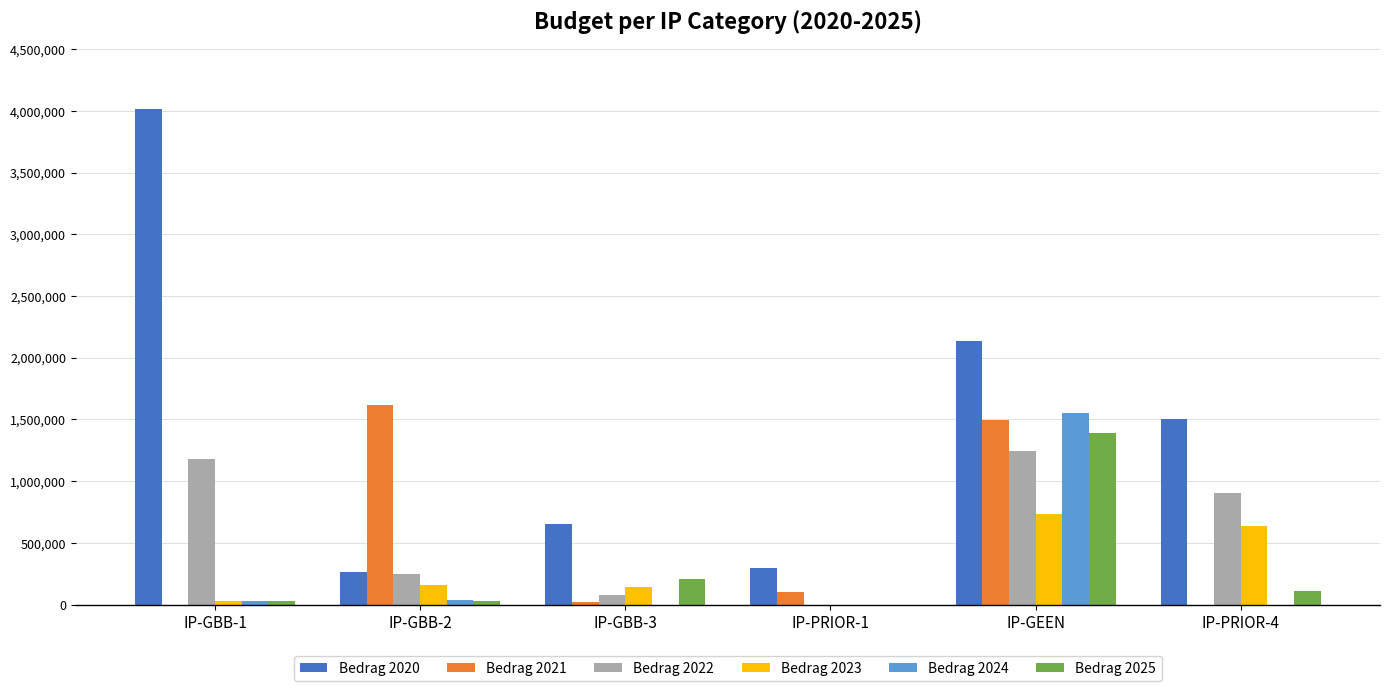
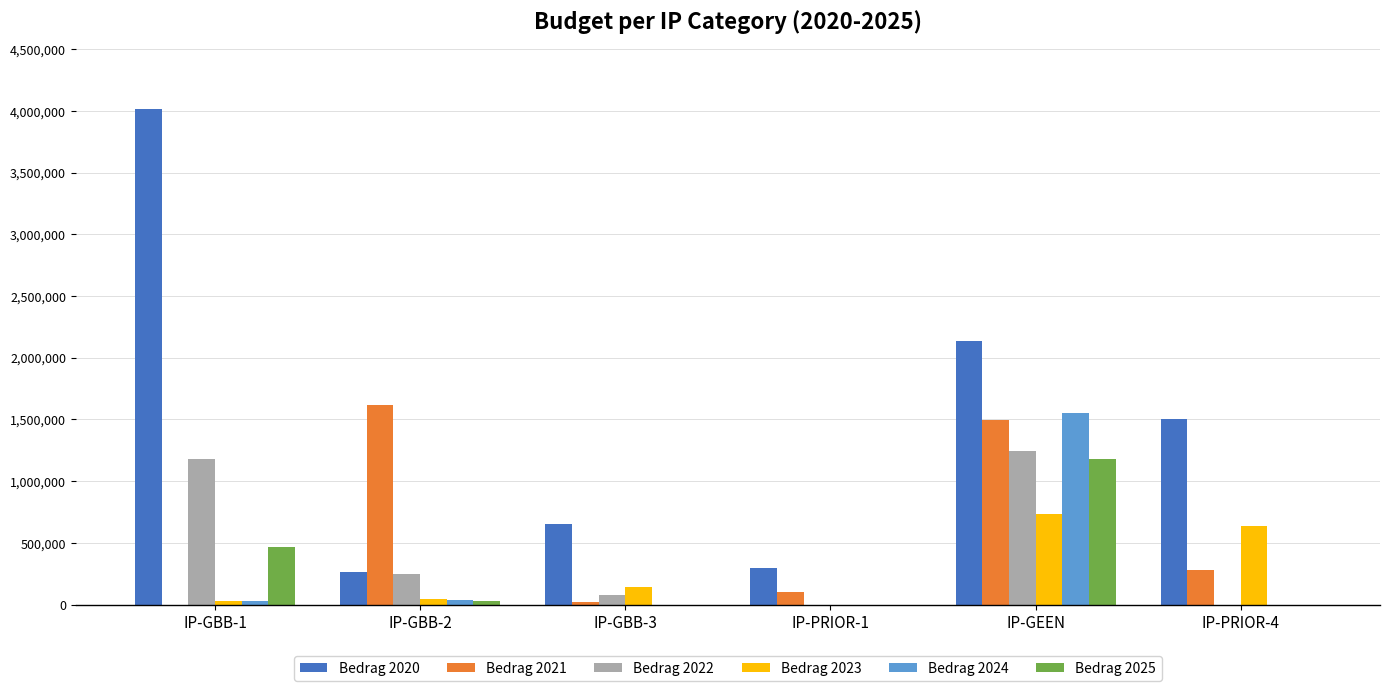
Bedrag 2025, IP-GBB-1: 30,000 -> 470,000
Bedrag 2023, IP-GBB-2: 160,000 -> 50,000
Bedrag 2025, IP-GBB-3: 210,000 -> 0
Bedrag 2025, IP-GEEN: 1,390,000 -> 1,180,000
Bedrag 2021, IP-PRIOR-4: 0 -> 280,000
Bedrag 2022, IP-PRIOR-4: 900,000 -> 0
Bedrag 2025, IP-PRIOR-4: 110,000 -> 0
